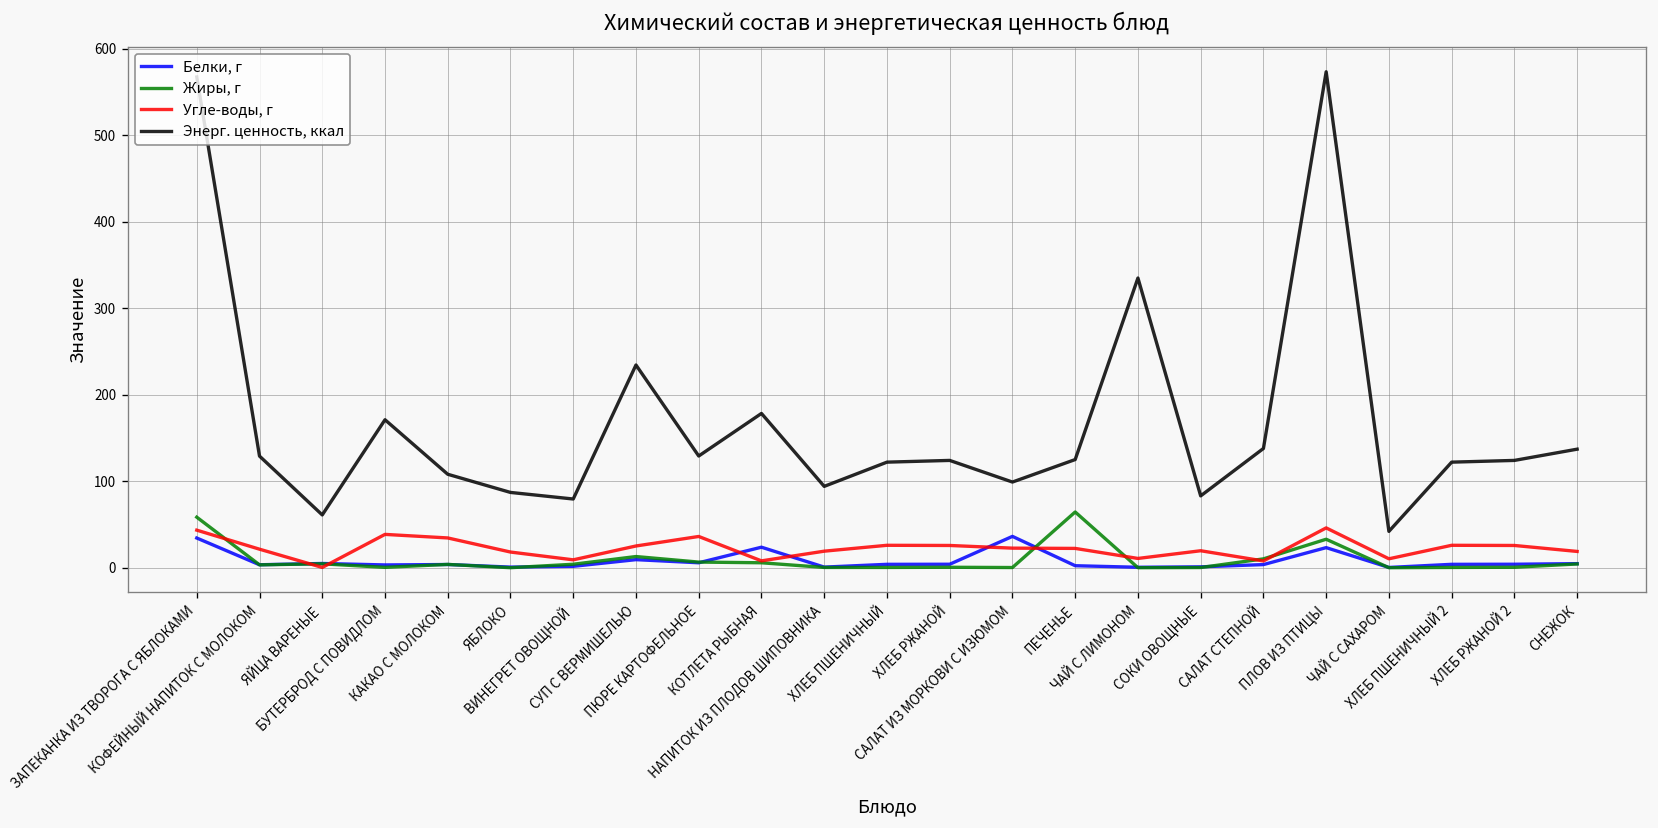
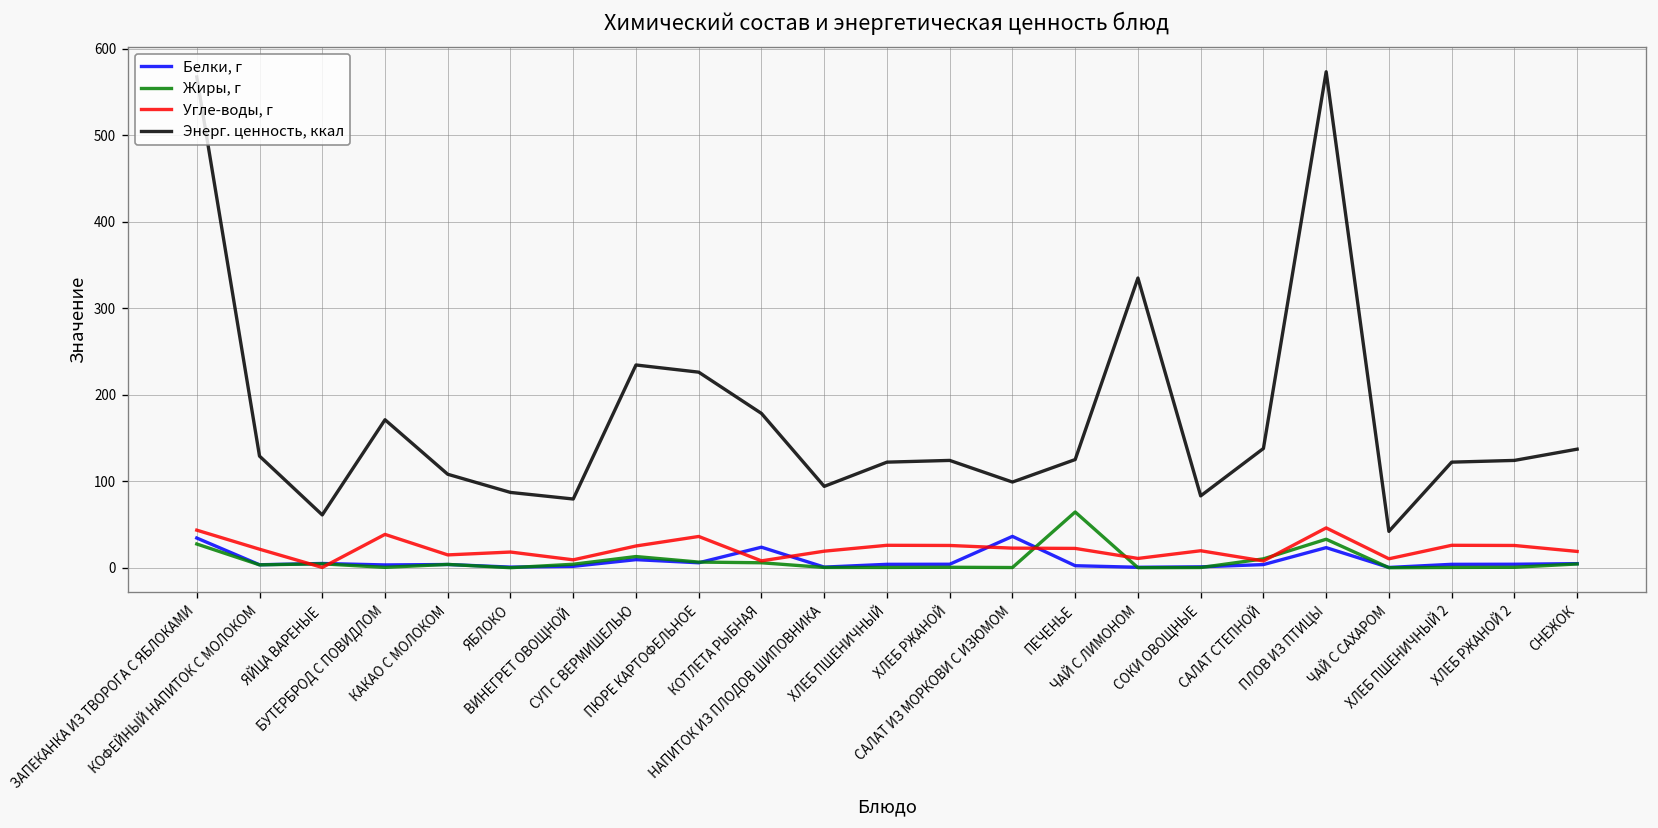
Жиры, г, ЗАПЕКАНКА ИЗ ТВОРОГА С ЯБЛОКАМИ: 60 -> 30
Угле-воды, г, КАКАО С МОЛОКОМ: 30 -> 10
Энерг. ценность, ккал, ПЮРЕ КАРТОФЕЛЬНОЕ: 130 -> 230
